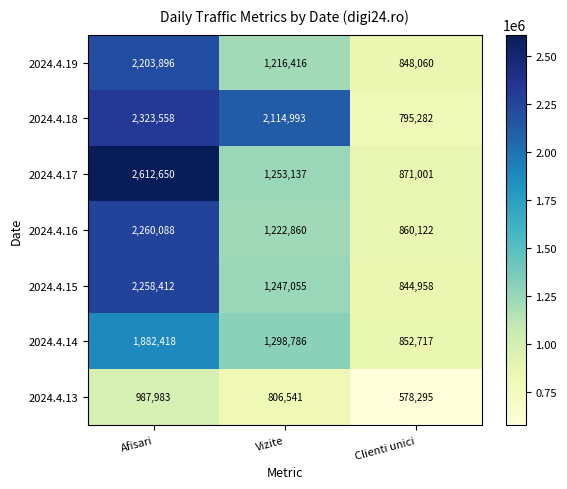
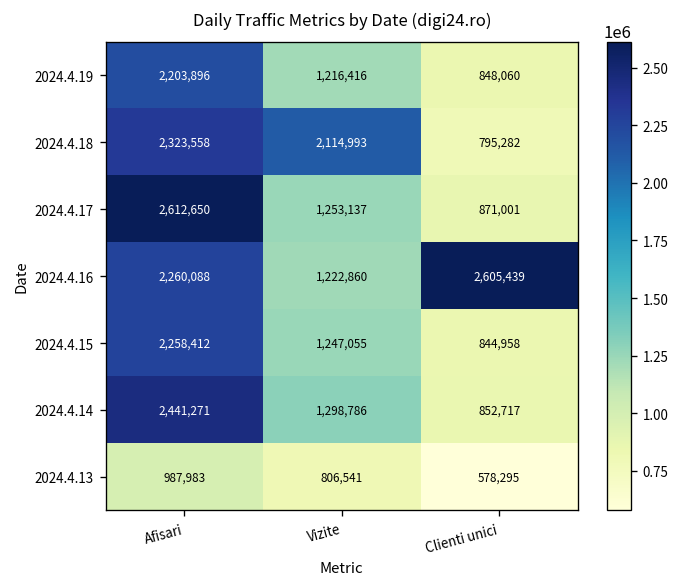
2024.4.16, Clienti unici: 860,122 -> 2,605,439
2024.4.14, Afisari: 1,882,418 -> 2,441,271
